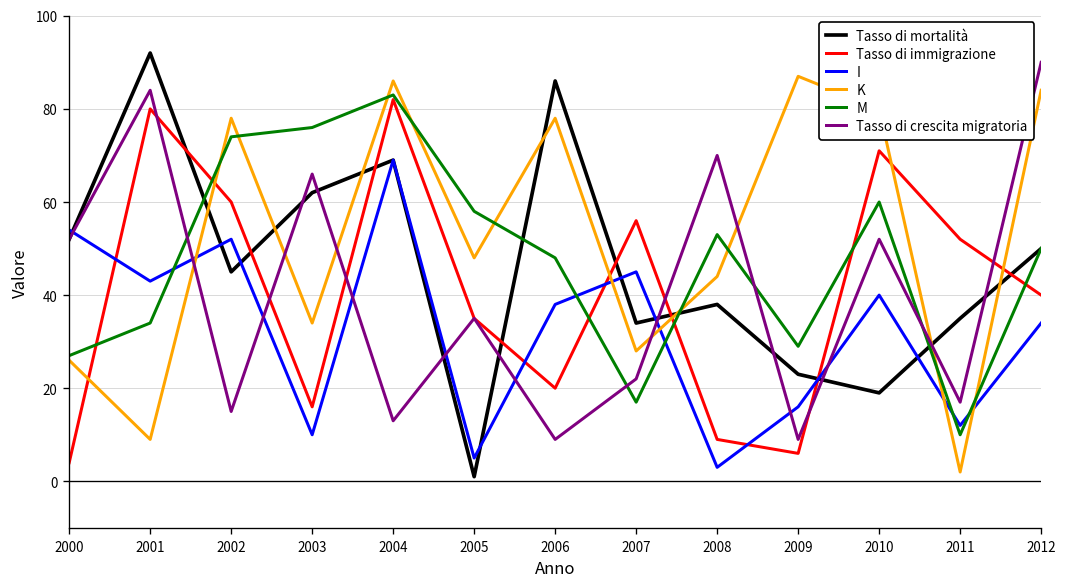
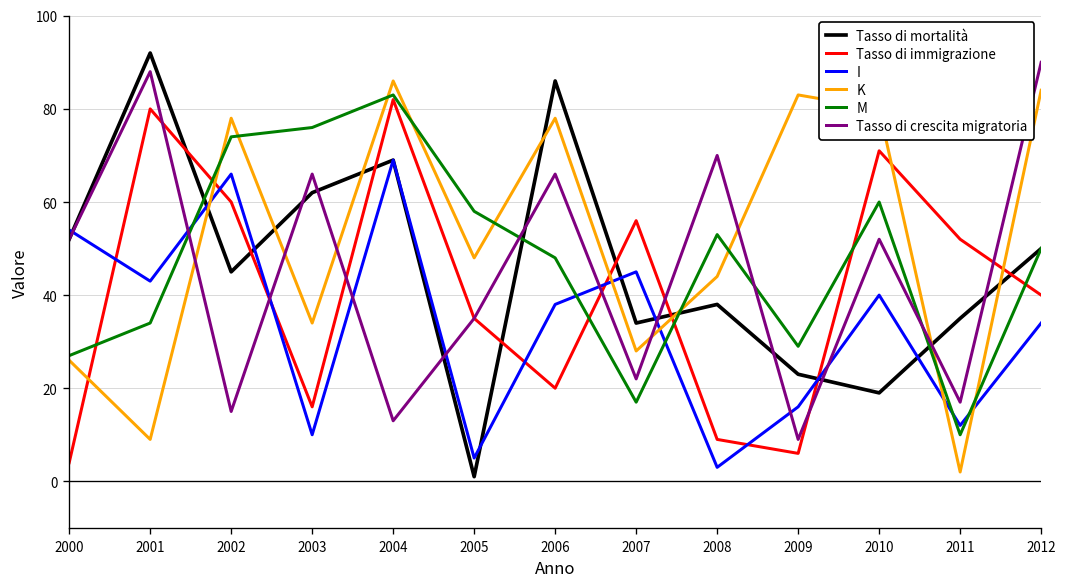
Tasso di crescita migratoria, 2001: 84 -> 88
I, 2002: 52 -> 66
Tasso di crescita migratoria, 2006: 9 -> 66
K, 2009: 87 -> 83
